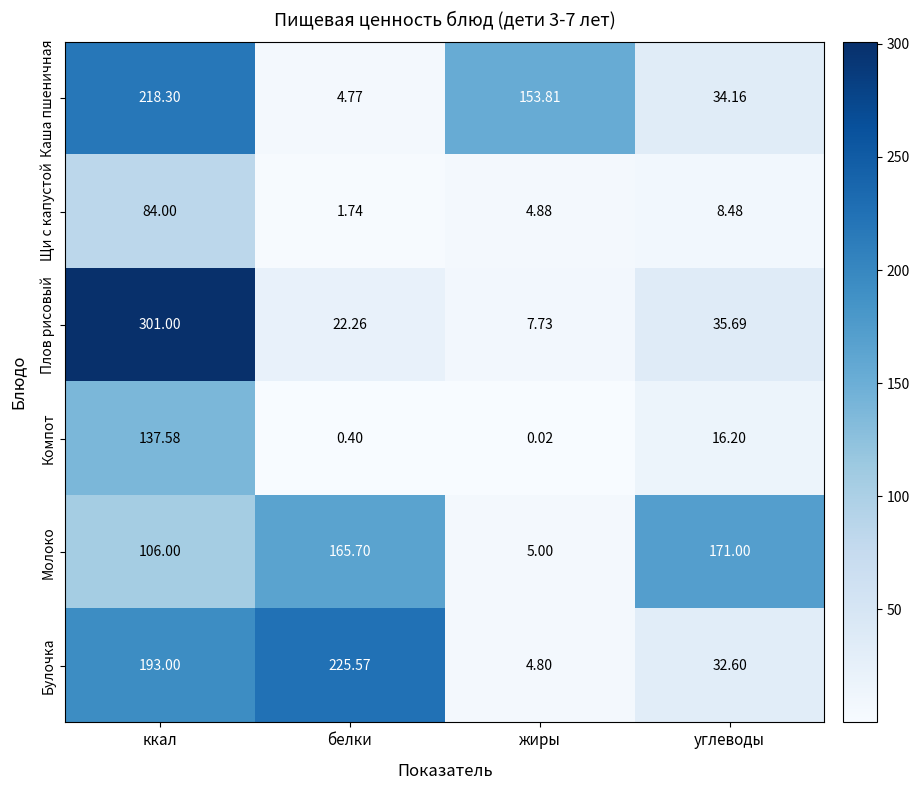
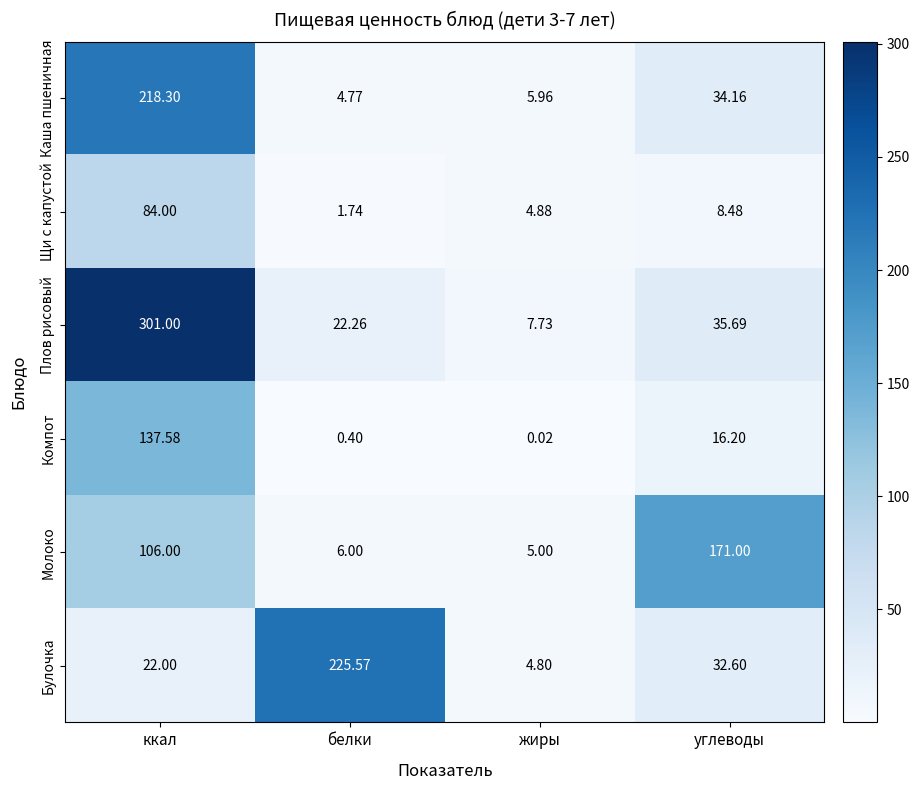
Каша пшеничная, жиры: 153.81 -> 5.96
Молоко, белки: 165.70 -> 6.00
Булочка, ккал: 193.00 -> 22.00
